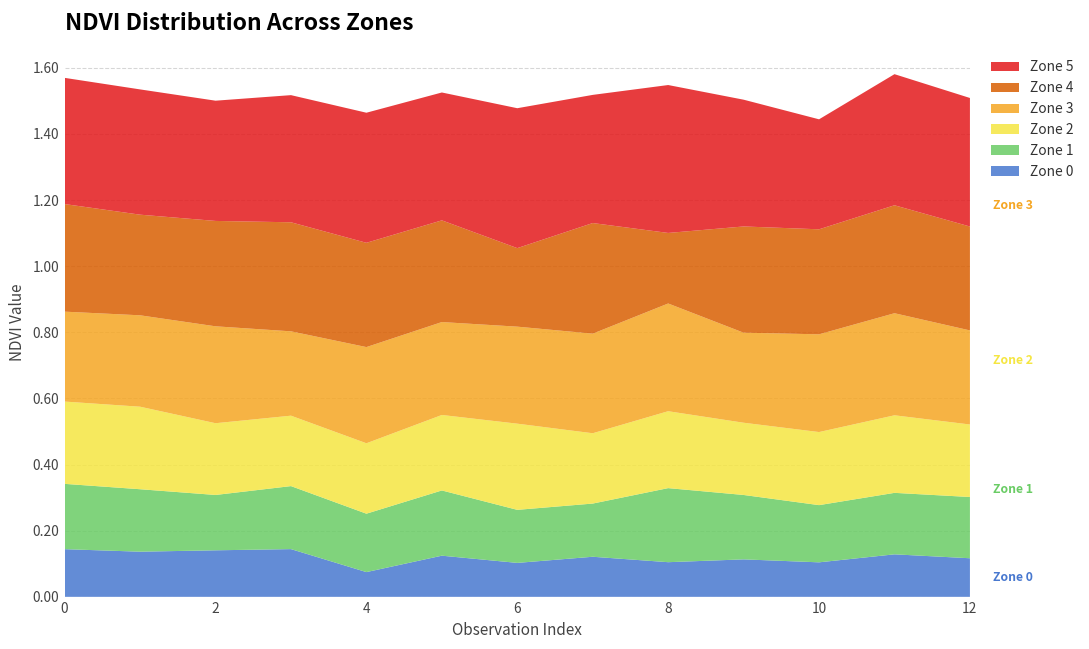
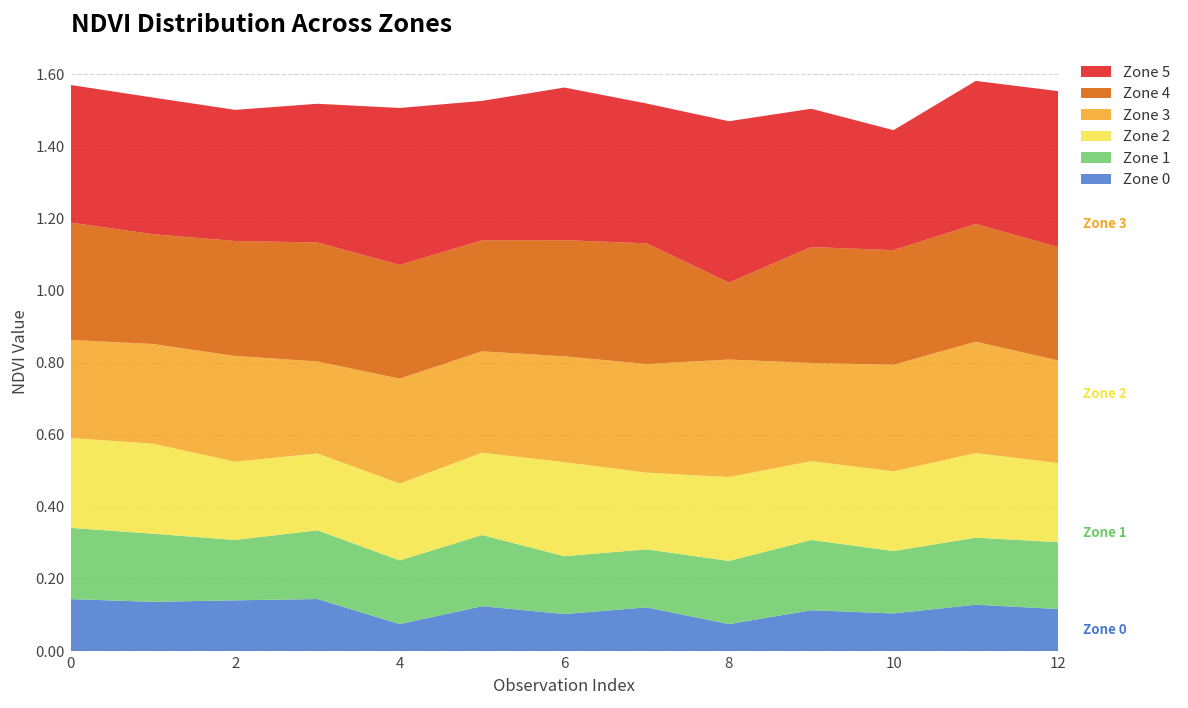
Zone 5, 4: 0.39 -> 0.44
Zone 4, 6: 0.24 -> 0.32
Zone 0, 8: 0.10 -> 0.07
Zone 1, 8: 0.22 -> 0.18
Zone 5, 12: 0.39 -> 0.43
